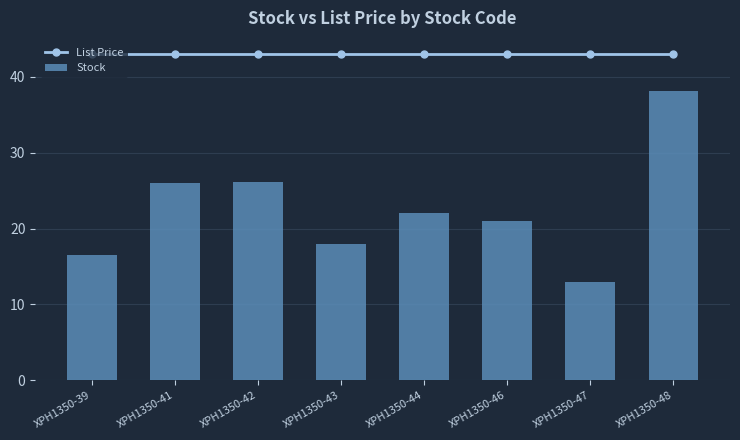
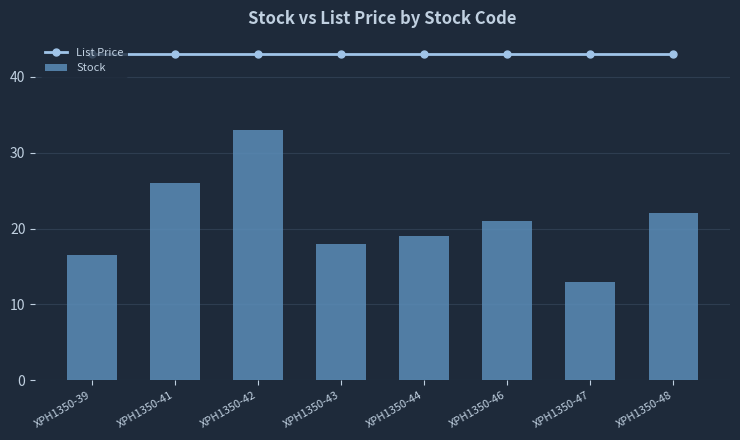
Stock, XPH1350-42: 26 -> 33
Stock, XPH1350-44: 22 -> 19
Stock, XPH1350-48: 38 -> 22
